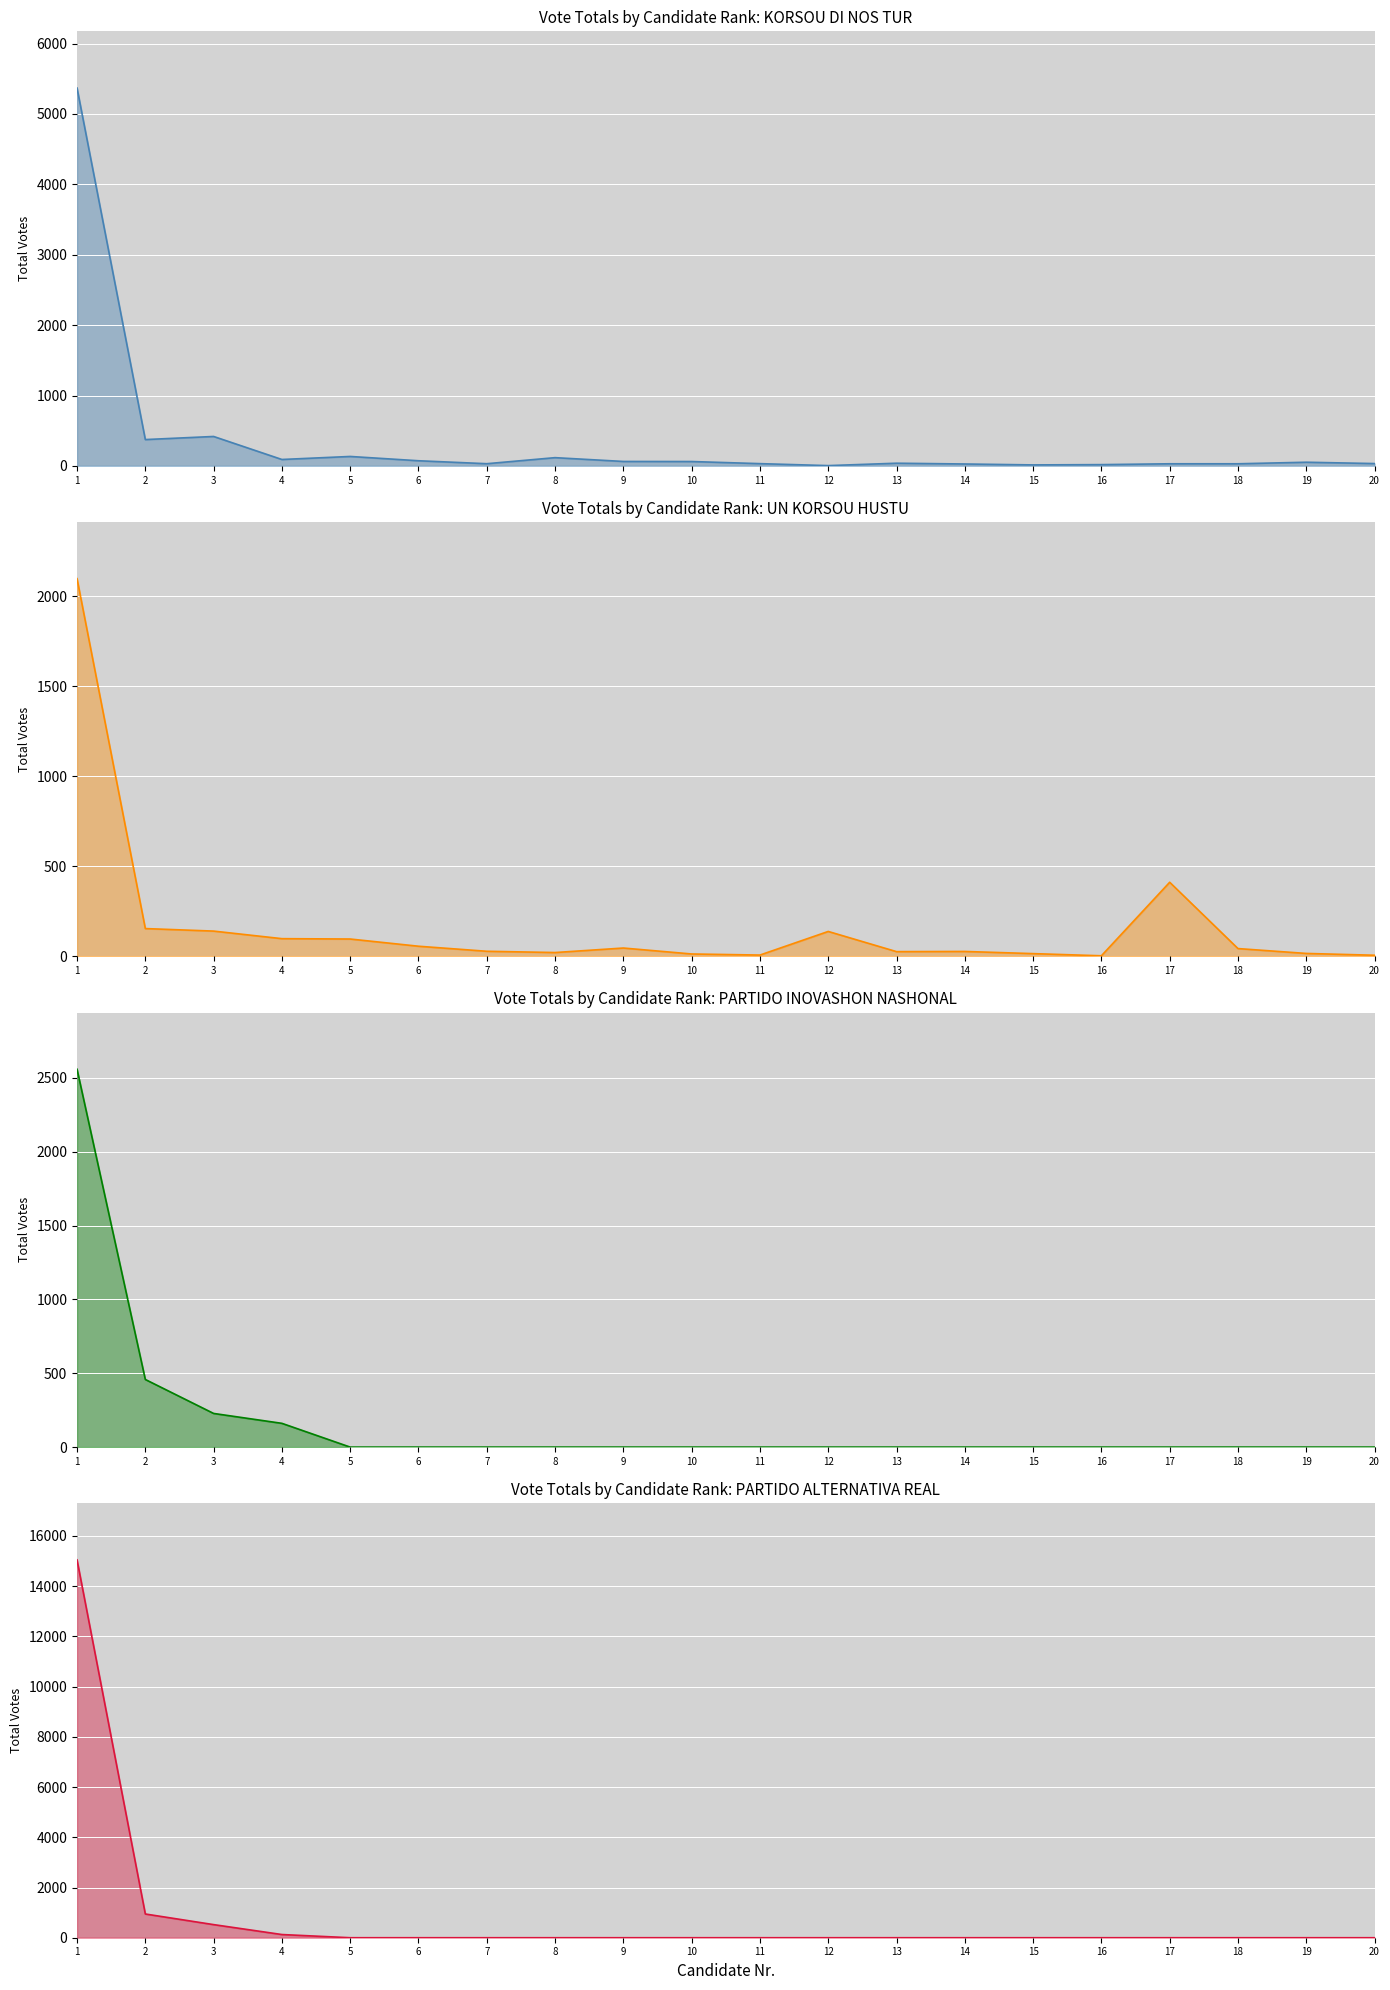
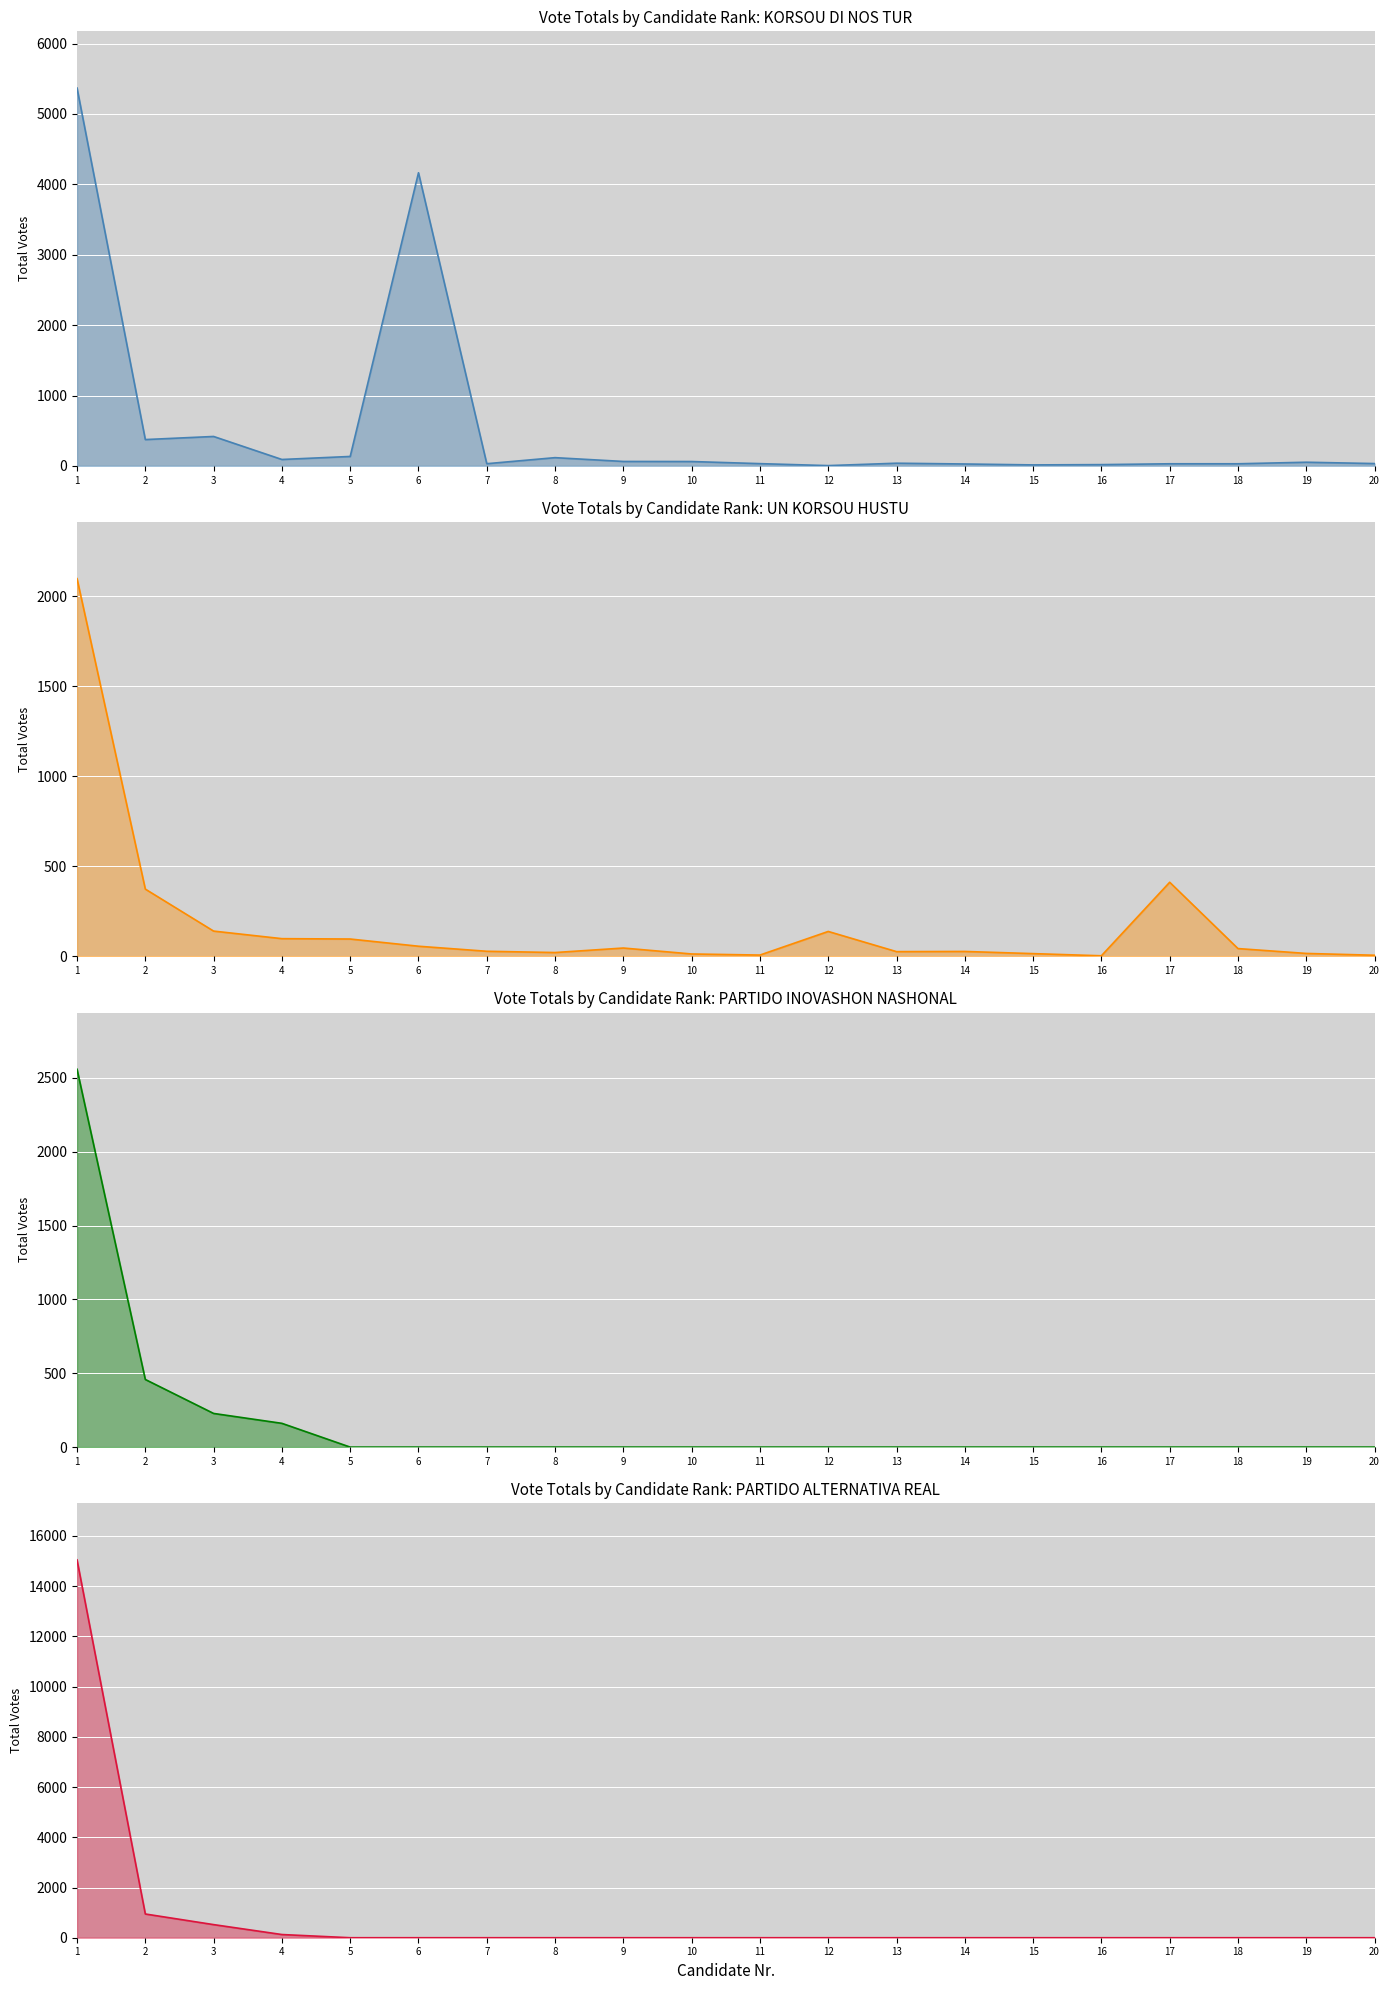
Vote Totals by Candidate Rank: KORSOU DI NOS TUR, 6: 100 -> 4200
Vote Totals by Candidate Rank: UN KORSOU HUSTU, 2: 160 -> 370
